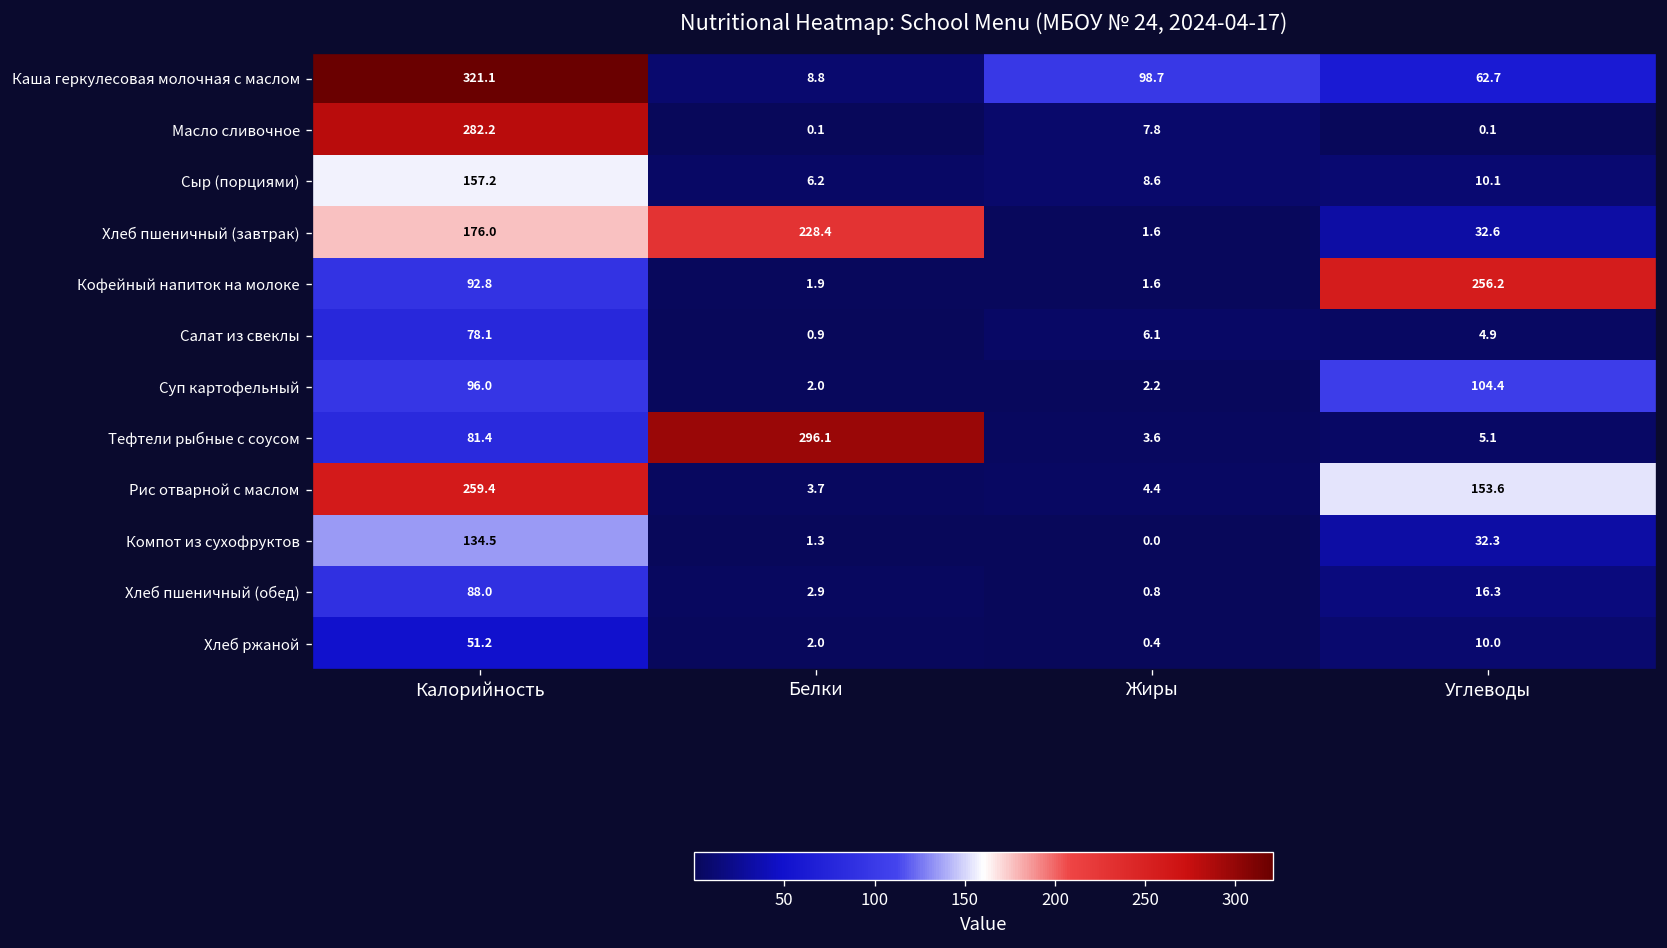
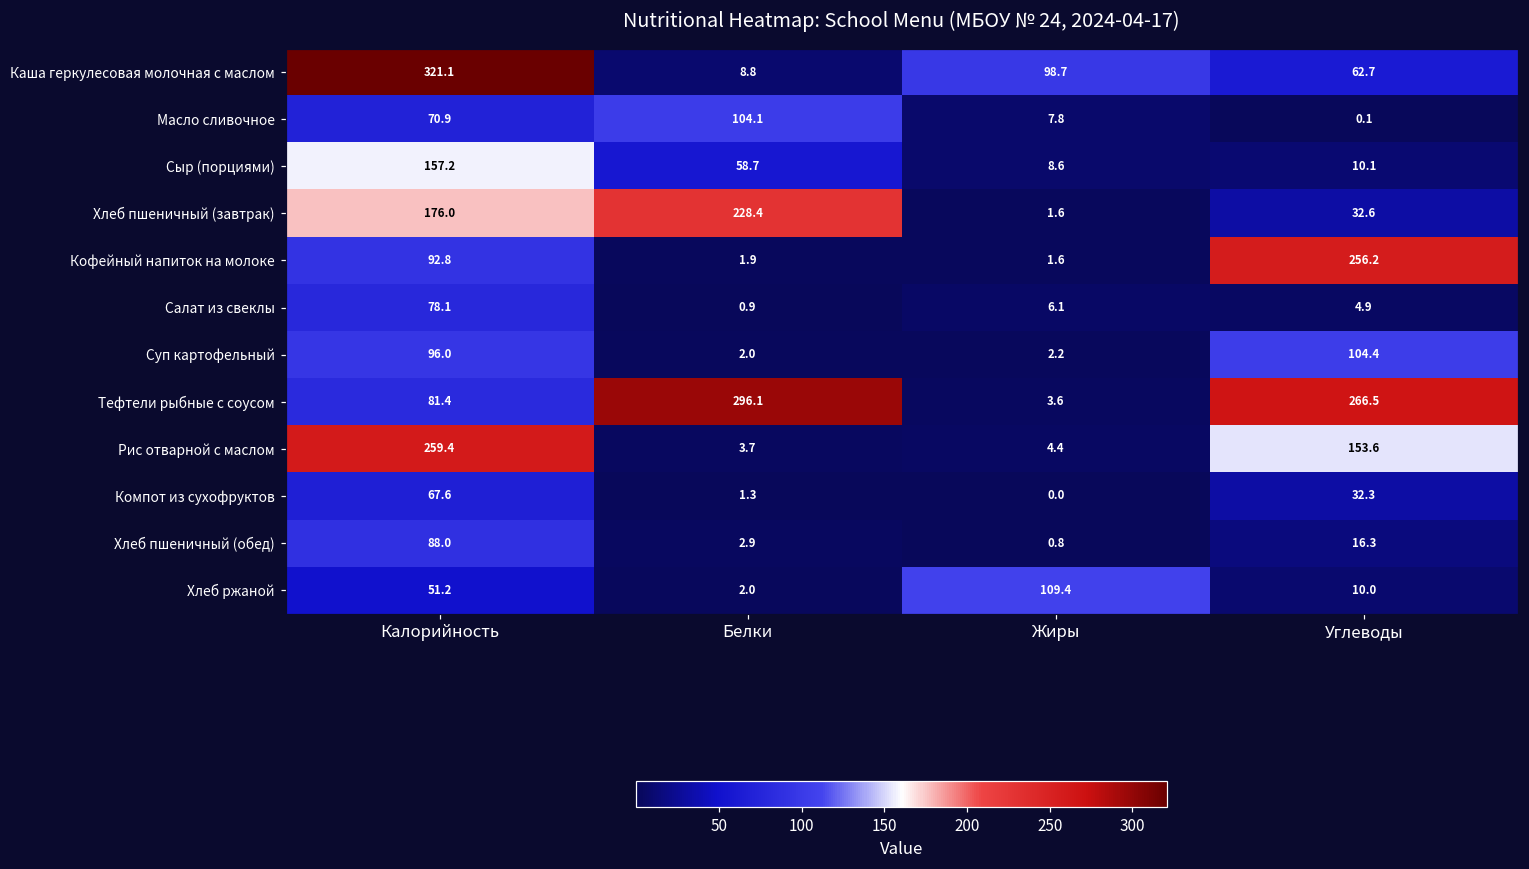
Масло сливочное, Калорийность: 282.2 -> 70.9
Масло сливочное, Белки: 0.1 -> 104.1
Сыр (порциями), Белки: 6.2 -> 58.7
Тефтели рыбные с соусом, Углеводы: 5.1 -> 266.5
Компот из сухофруктов, Калорийность: 134.5 -> 67.6
Хлеб ржаной, Жиры: 0.4 -> 109.4
